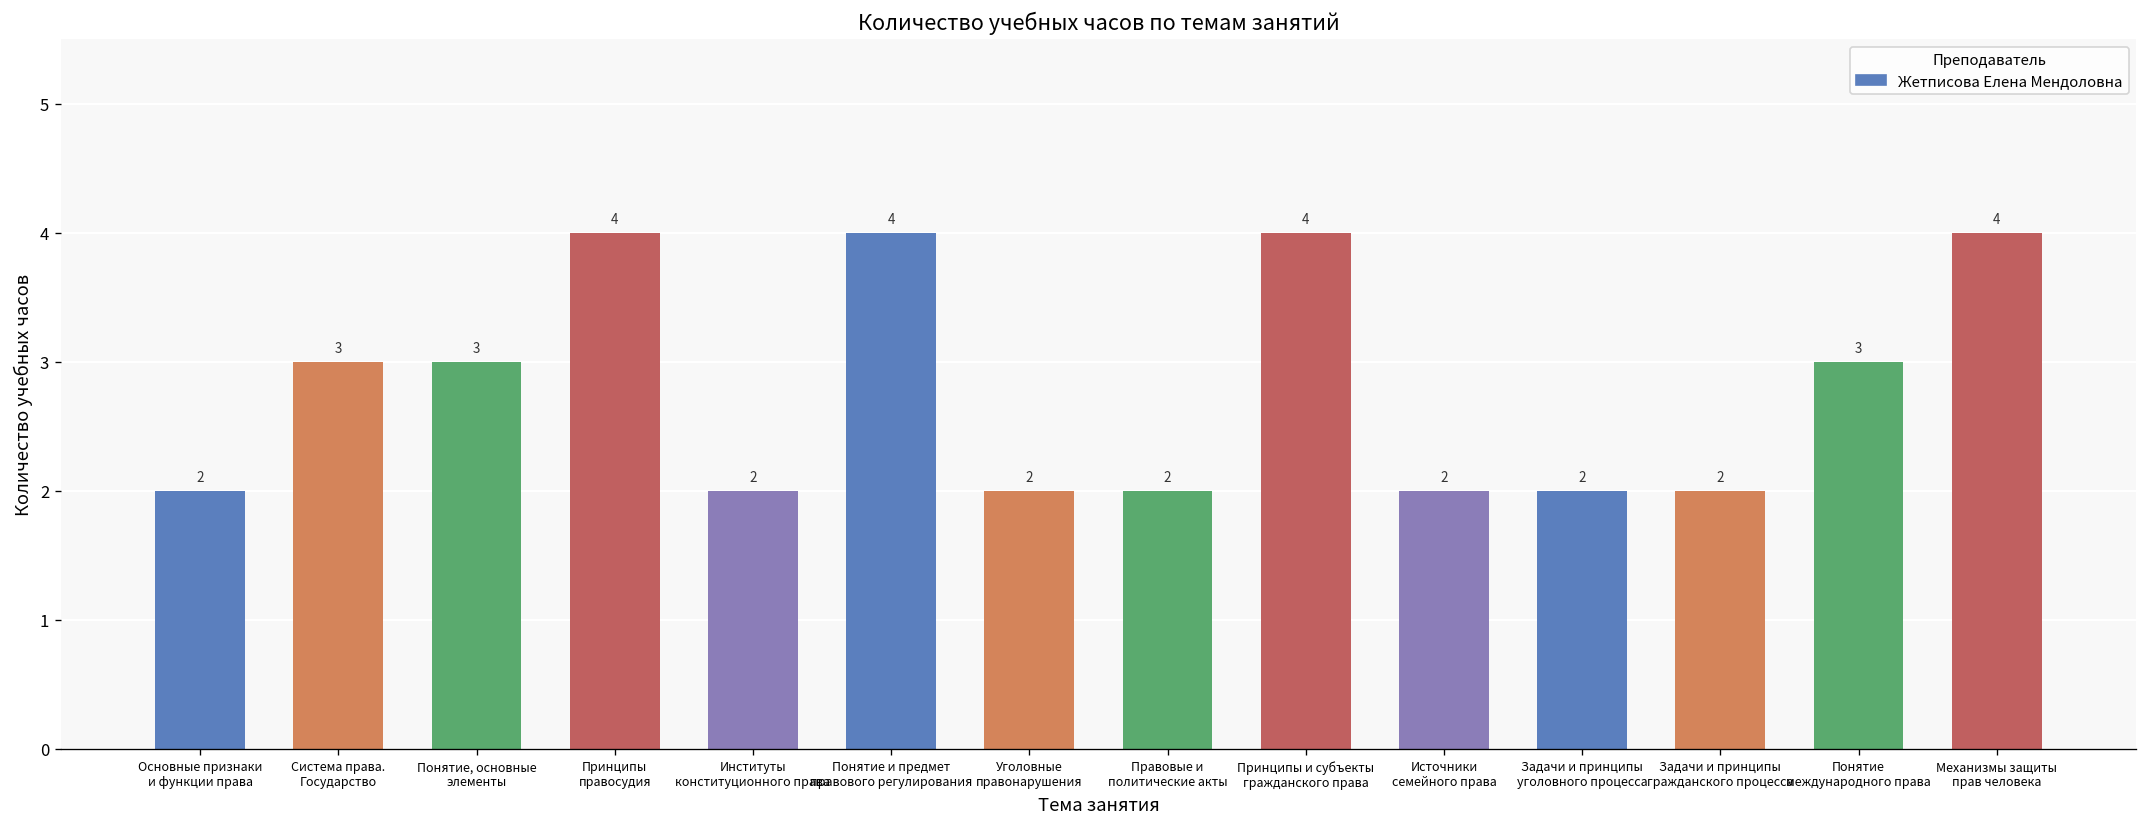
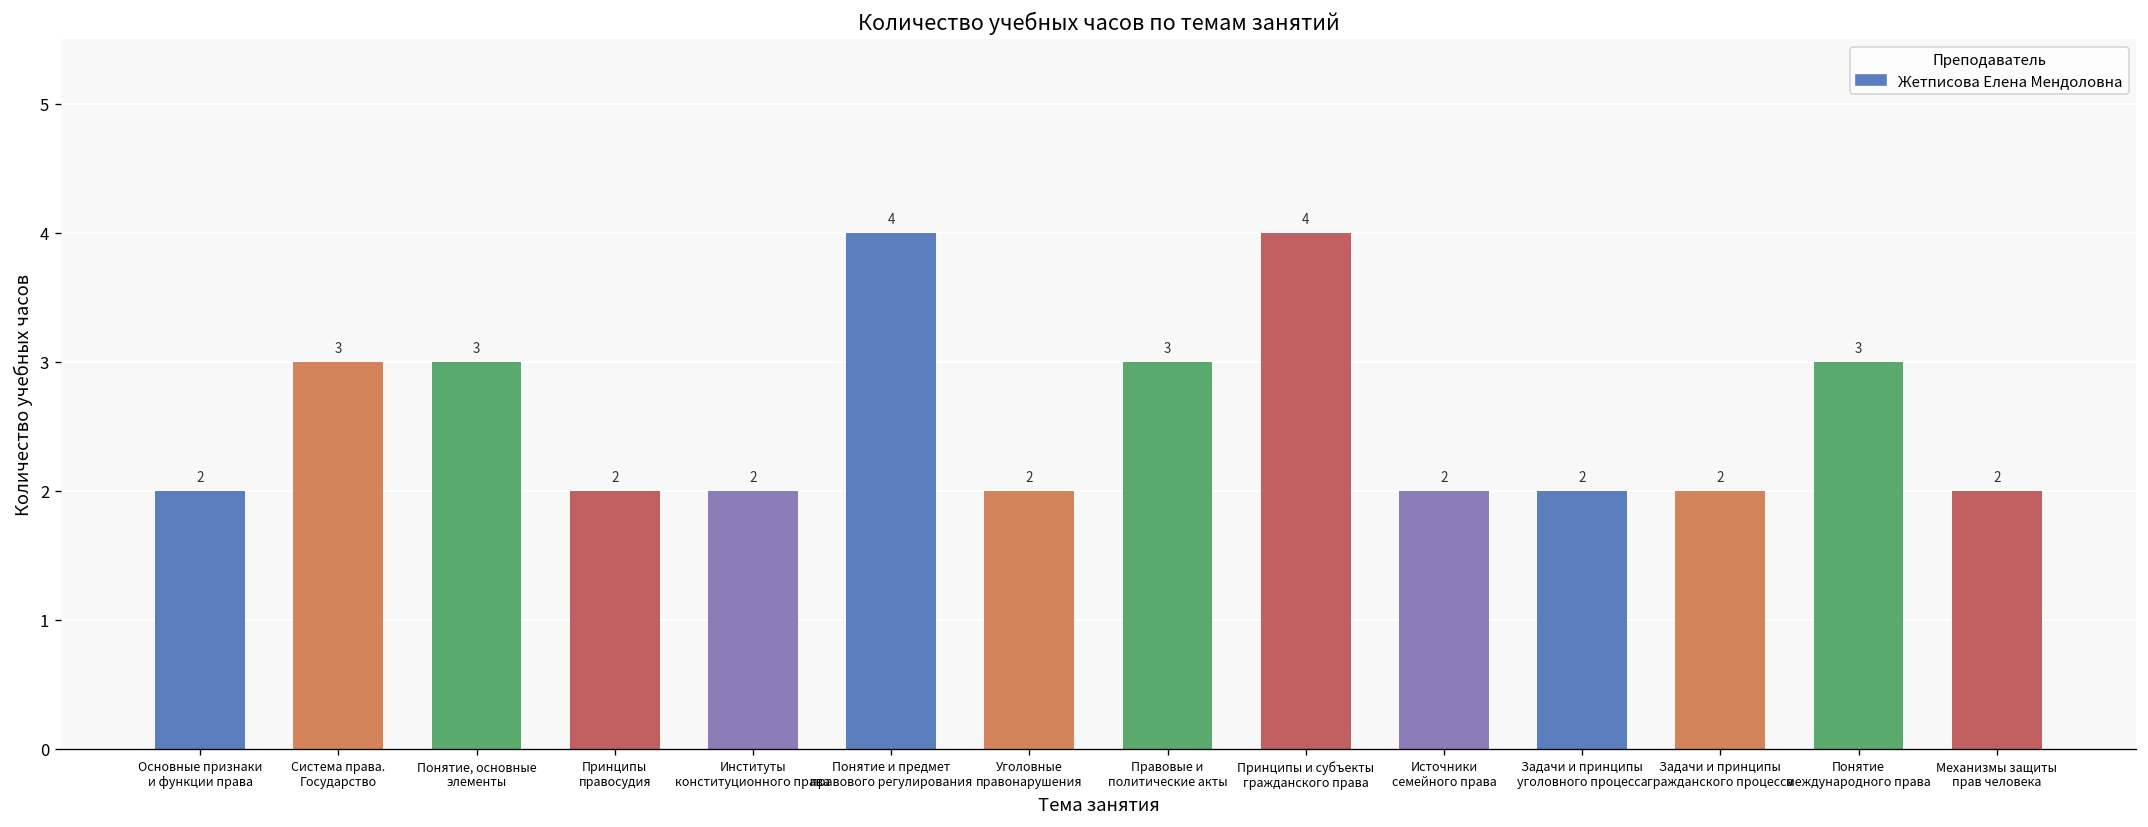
Принципы правосудия: 4 -> 2
Правовые и политические акты: 2 -> 3
Механизмы защиты прав человека: 4 -> 2
